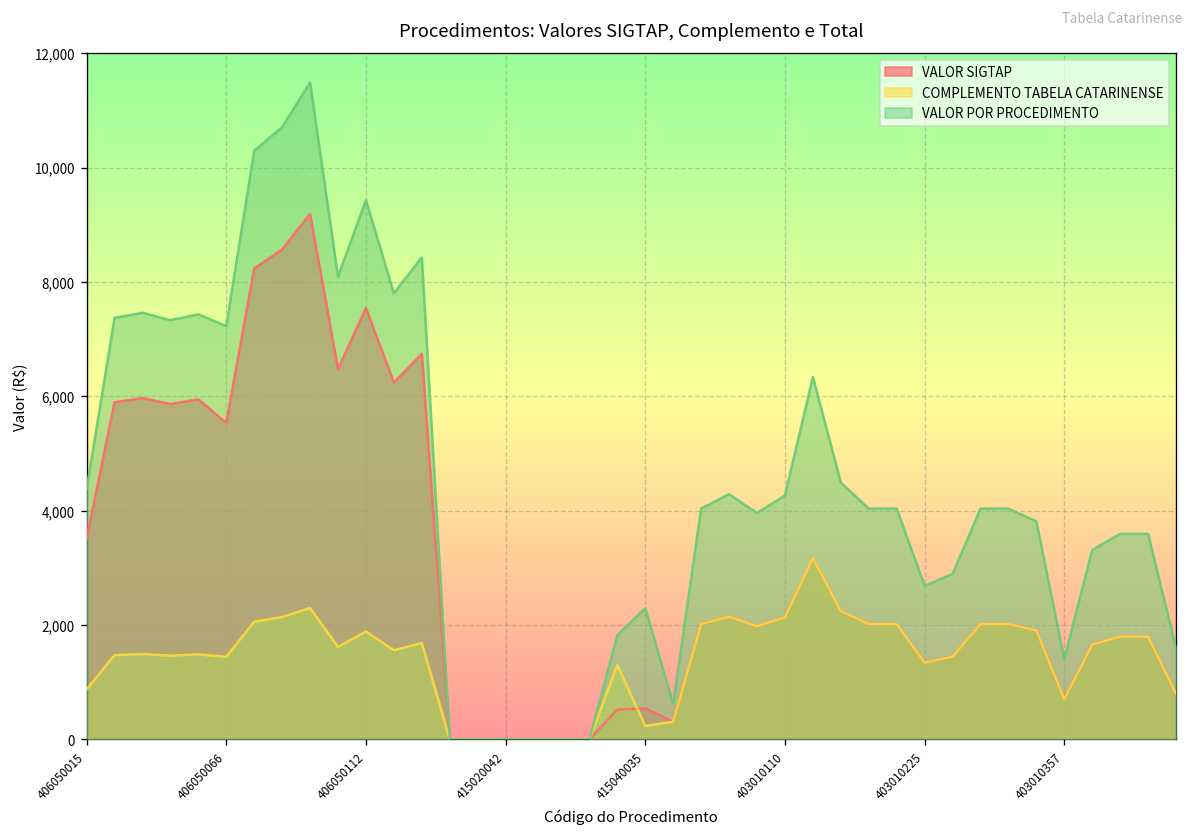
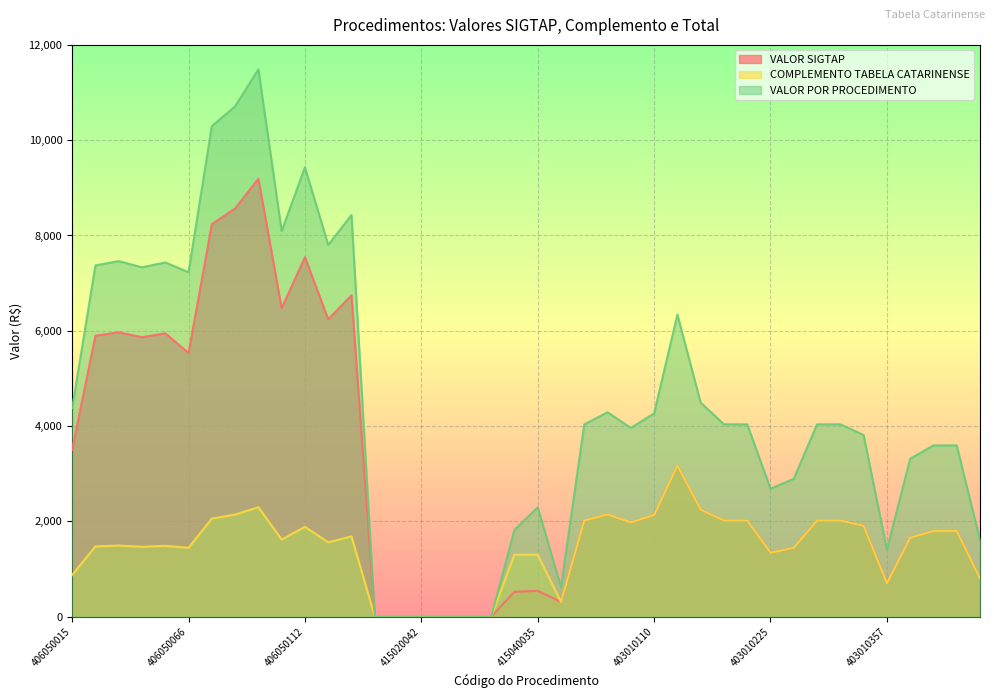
COMPLEMENTO TABELA CATARINENSE, 415040035: 200 -> 1,300
